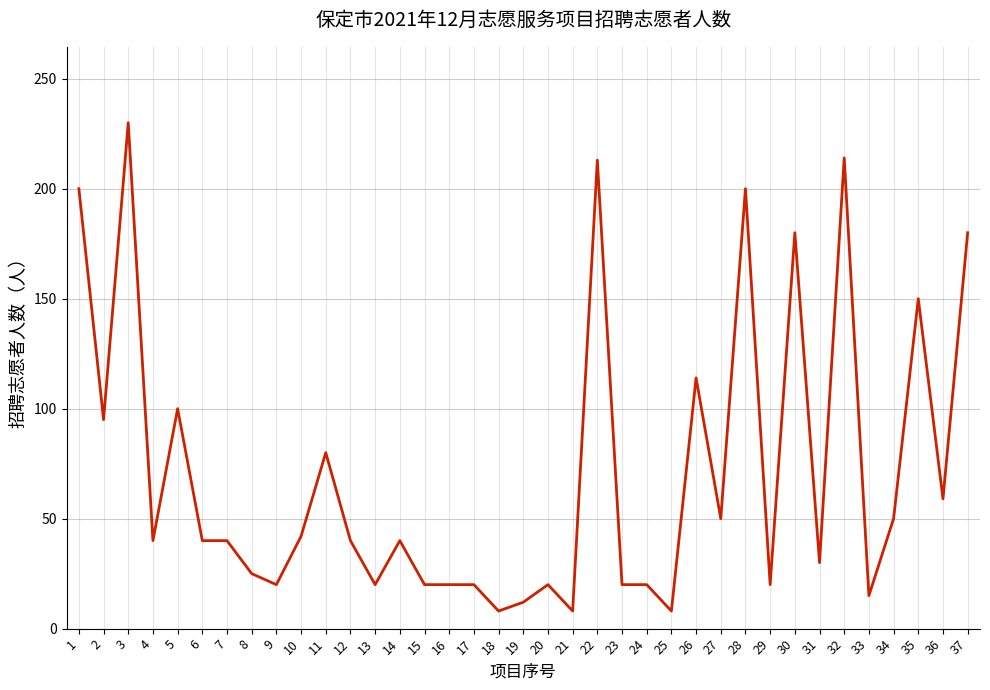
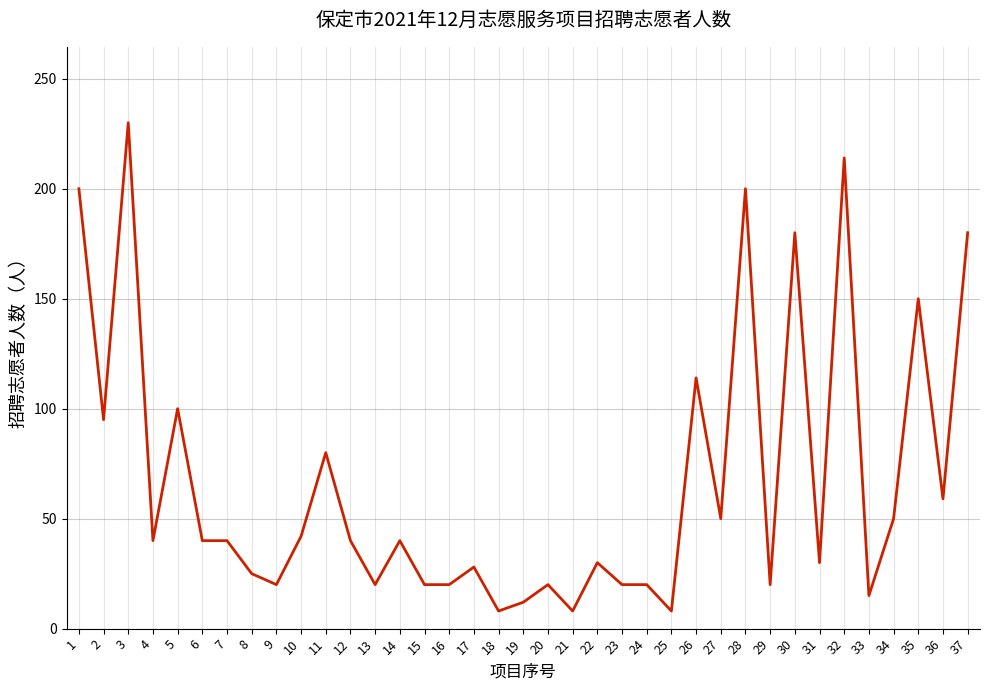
17: 20 -> 28
22: 213 -> 30
